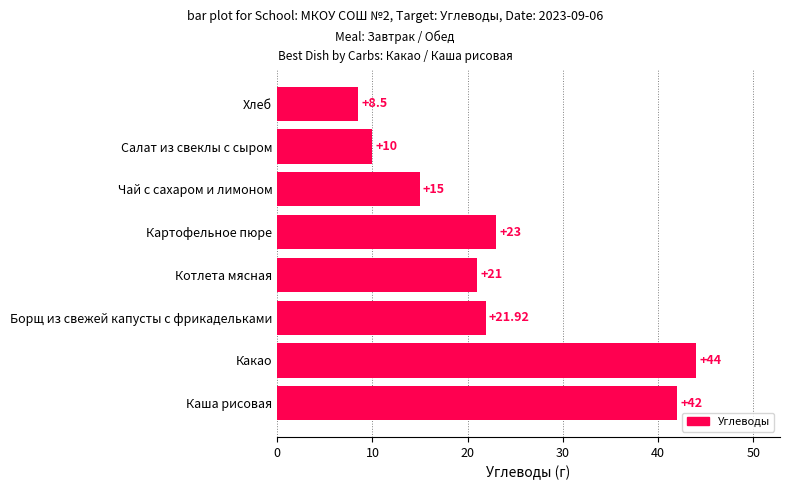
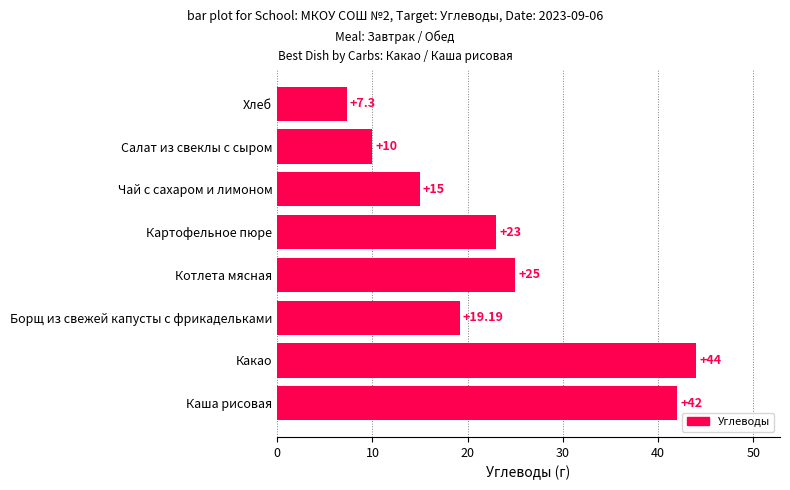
Хлеб: +8.5 -> +7.3
Котлета мясная: +21 -> +25
Борщ из свежей капусты с фрикадельками: +21.92 -> +19.19
